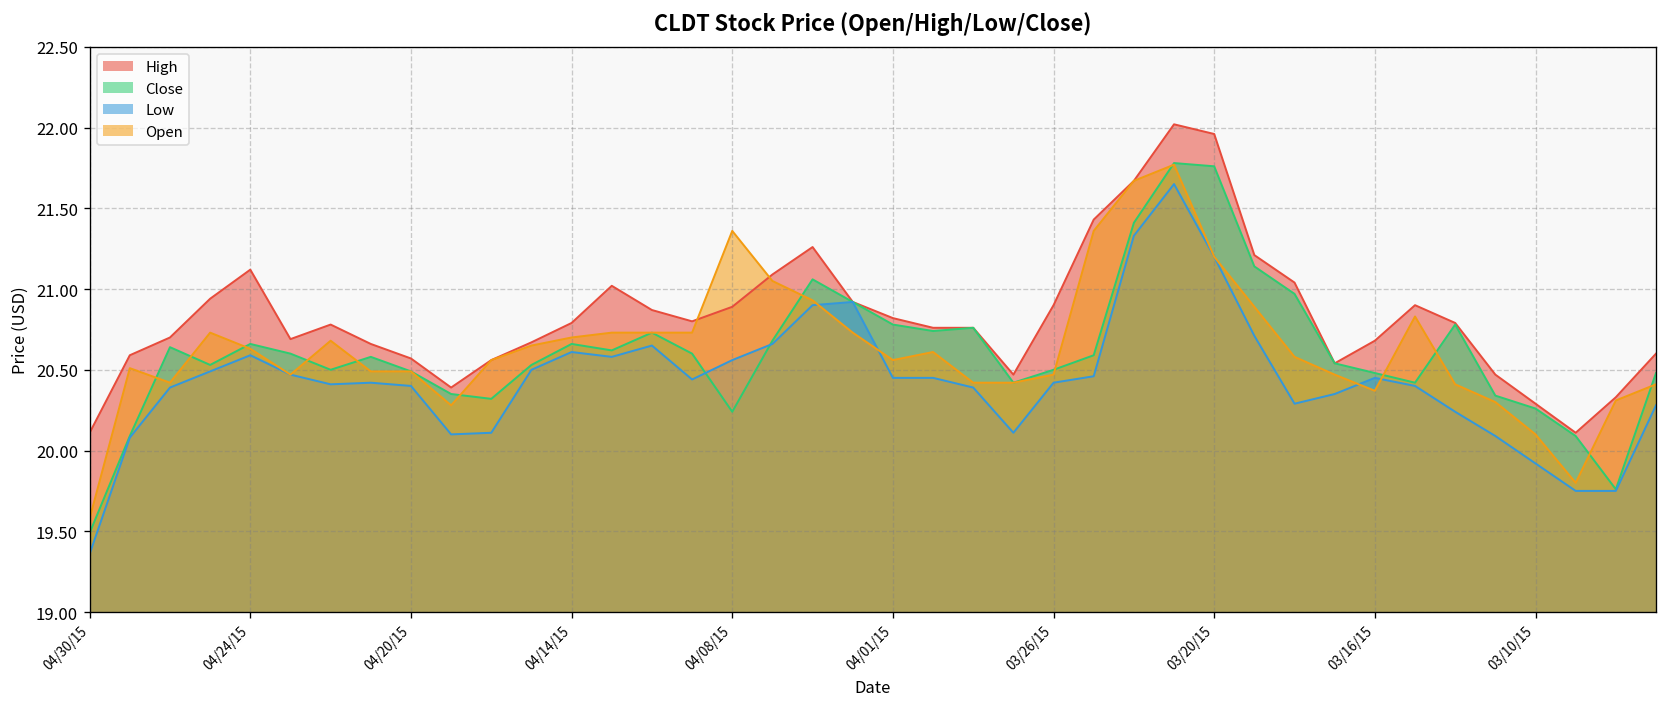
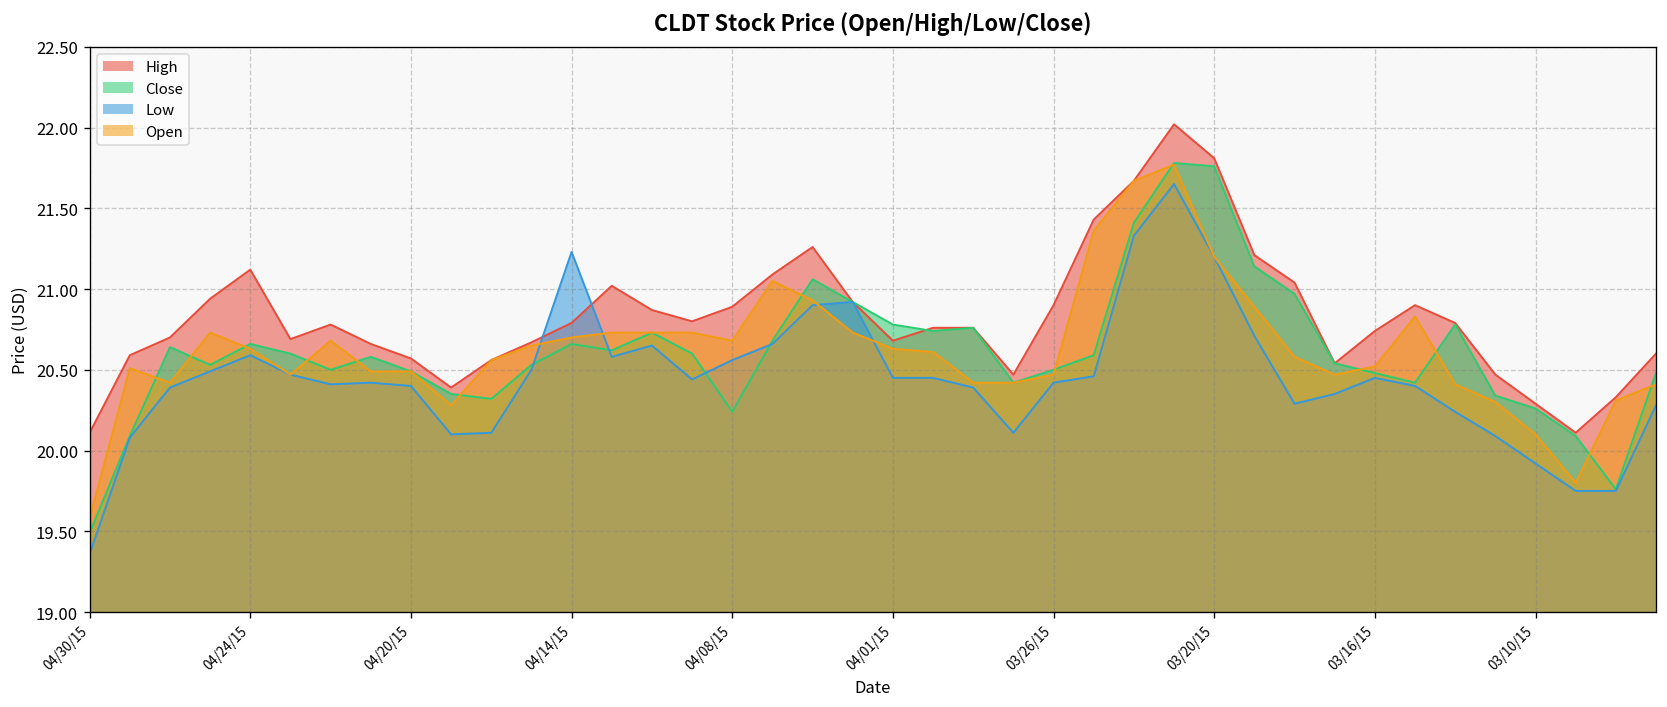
Low, 04/14/15: 20.61 -> 21.23
Open, 04/08/15: 21.36 -> 20.68
High, 04/01/15: 20.82 -> 20.68
Open, 04/01/15: 20.56 -> 20.63
High, 03/20/15: 21.96 -> 21.81
High, 03/16/15: 20.68 -> 20.74
Open, 03/16/15: 20.37 -> 20.52
